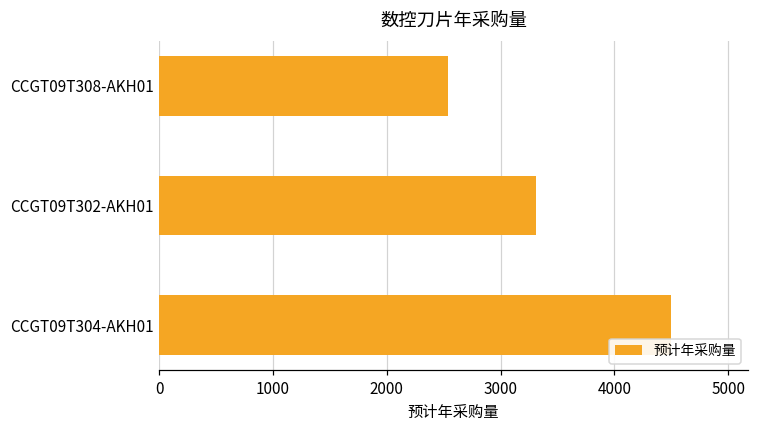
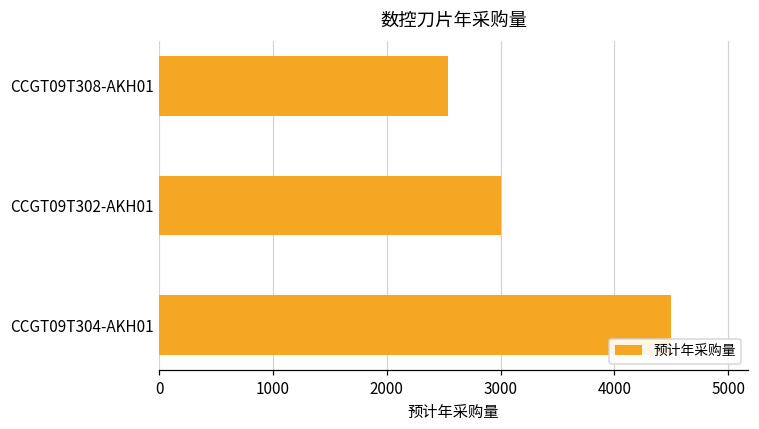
CCGT09T302-AKH01: 3310 -> 3000
